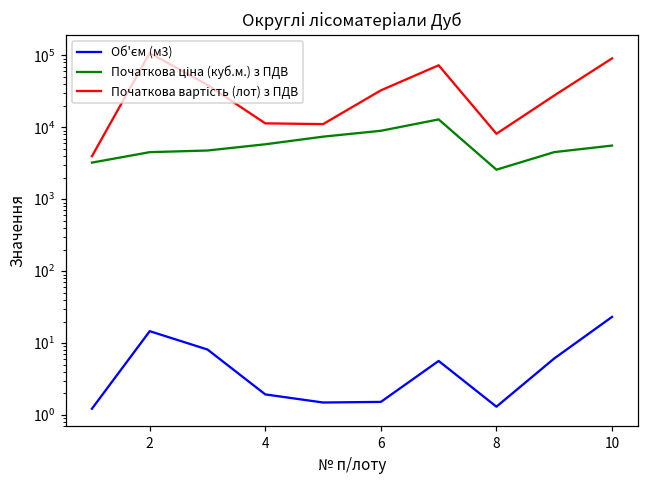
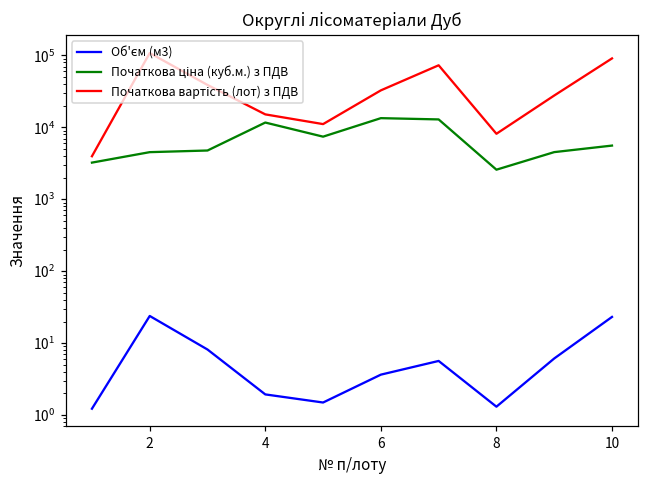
Об'єм (м3), 2: 15 -> 24
Початкова ціна (куб.м.) з ПДВ, 4: 6000 -> 12000
Початкова вартість (лот) з ПДВ, 4: 11000 -> 15000
Об'єм (м3), 6: 1.5 -> 4
Початкова ціна (куб.м.) з ПДВ, 6: 9000 -> 13000
